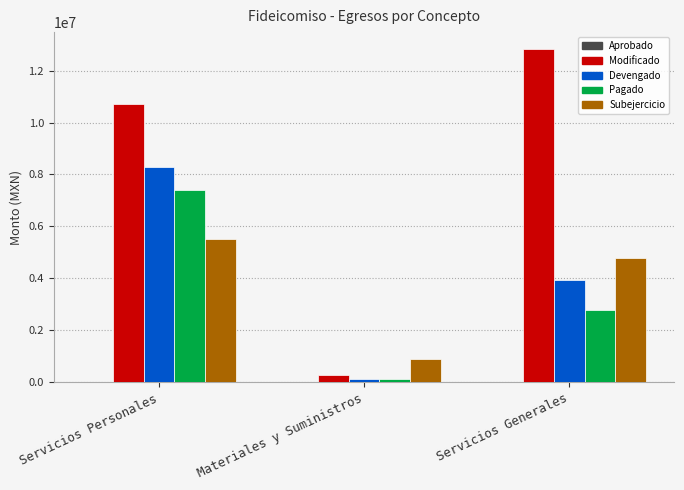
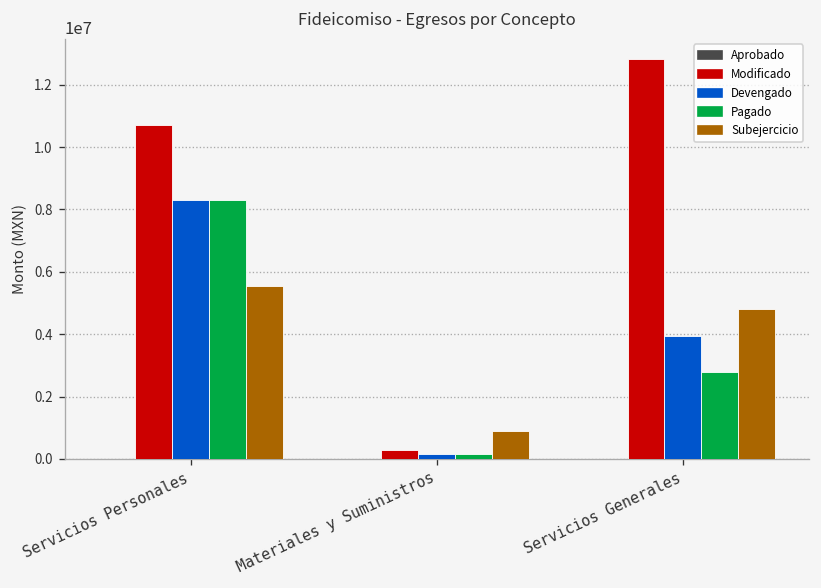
Pagado, Servicios Personales: 7400000 -> 8300000
